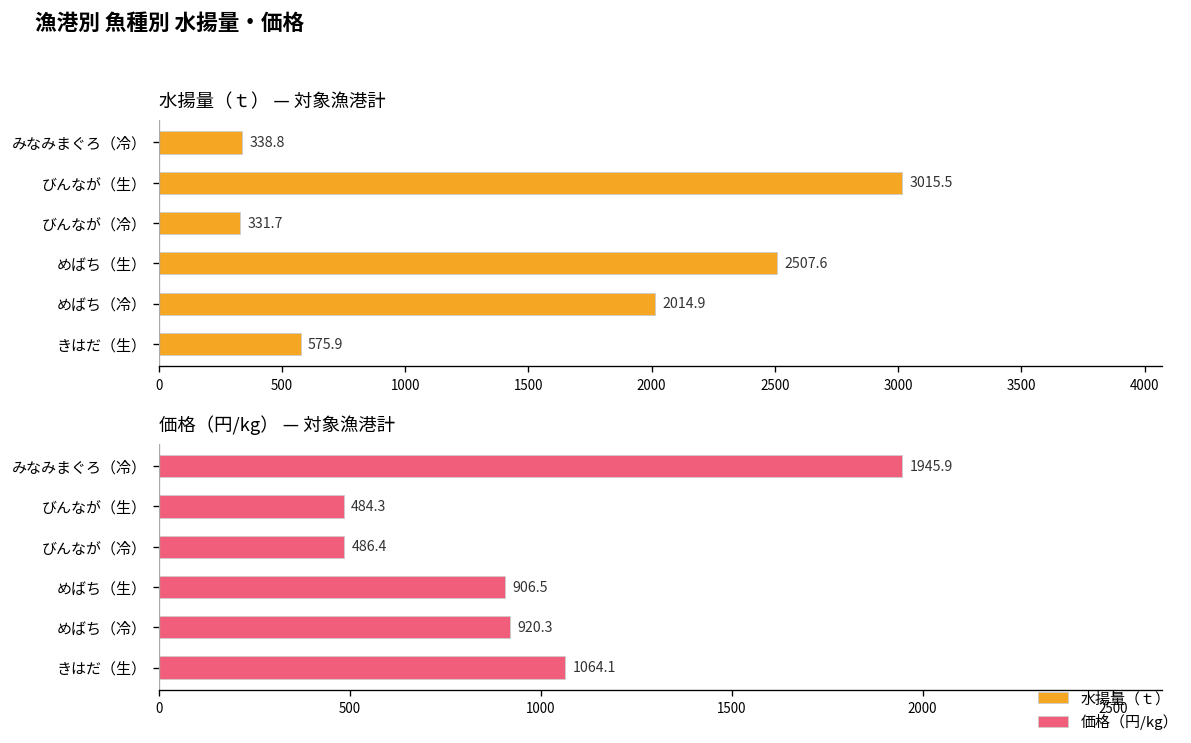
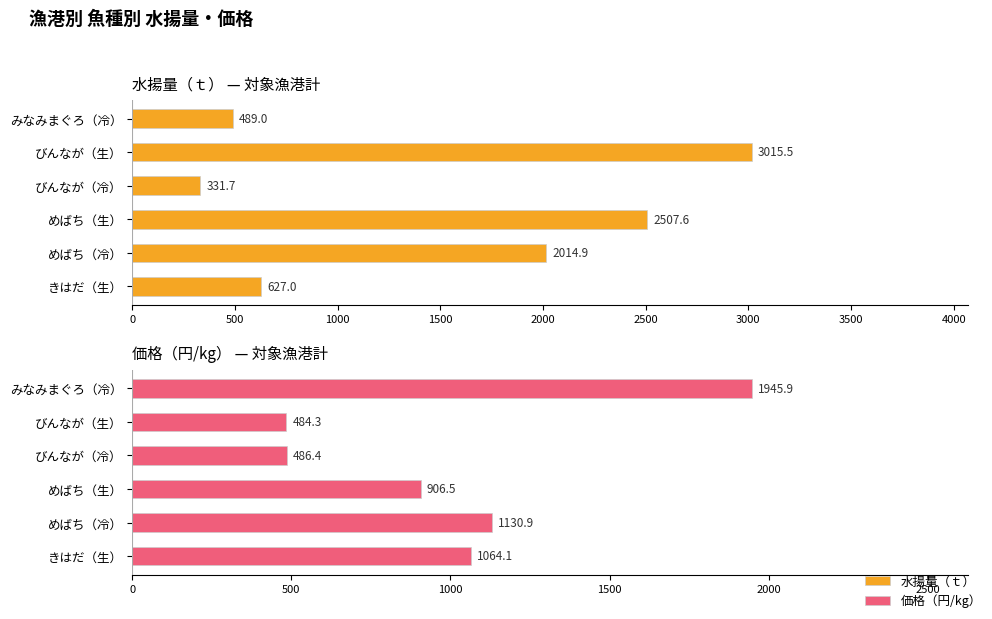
水揚量（ｔ） — 対象漁港計, みなみまぐろ（冷）: 338.8 -> 489.0
水揚量（ｔ） — 対象漁港計, きはだ（生）: 575.9 -> 627.0
価格（円/kg） — 対象漁港計, めばち（冷）: 920.3 -> 1130.9
